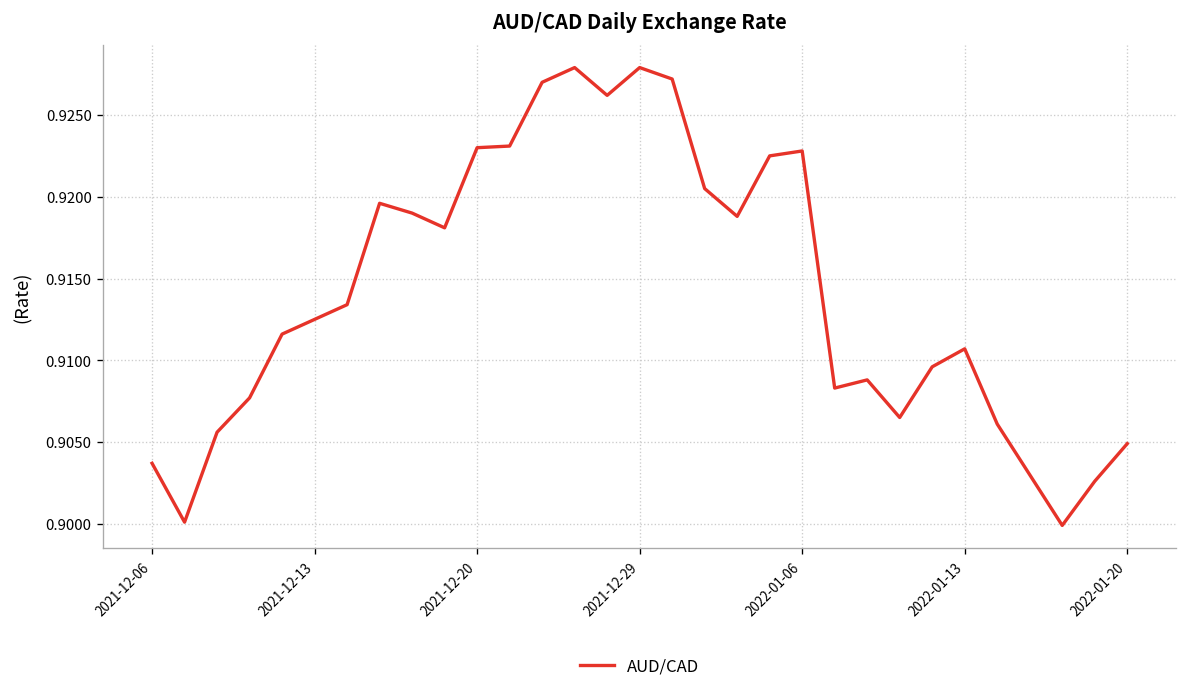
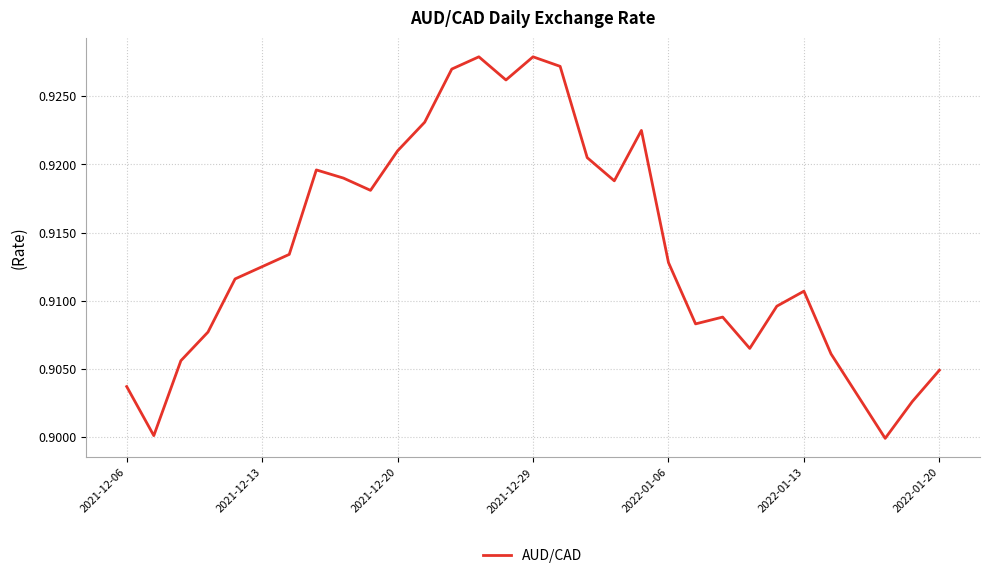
2021-12-20: 0.923 -> 0.921
2022-01-06: 0.9228 -> 0.9128
